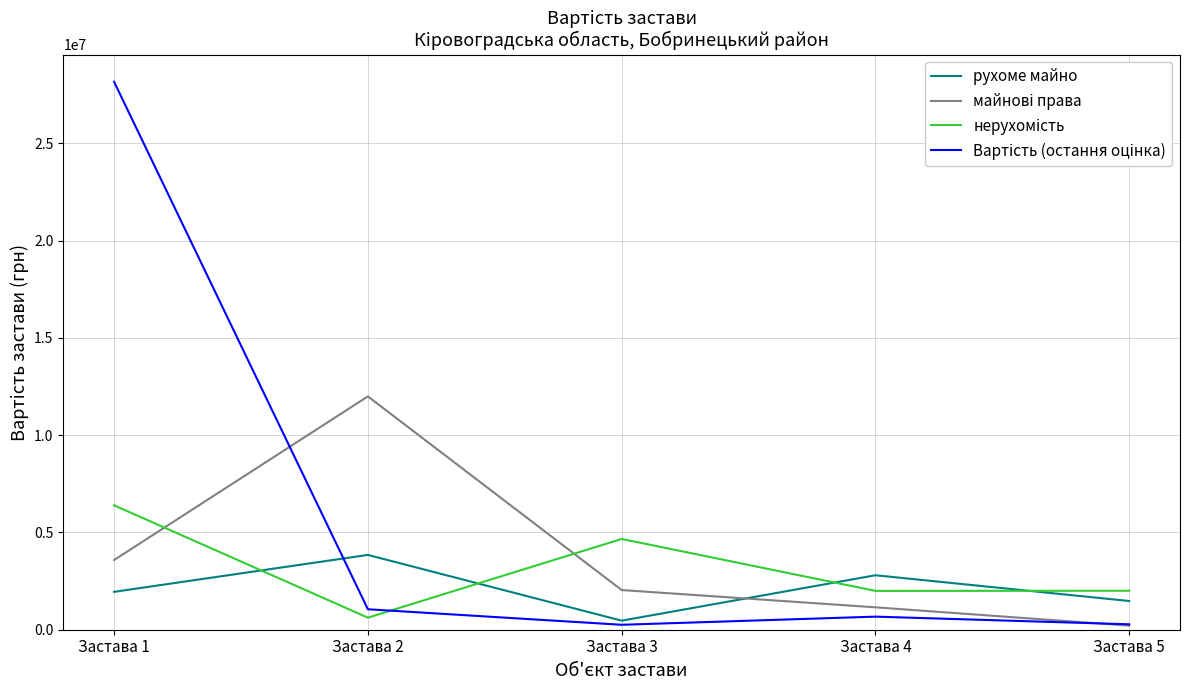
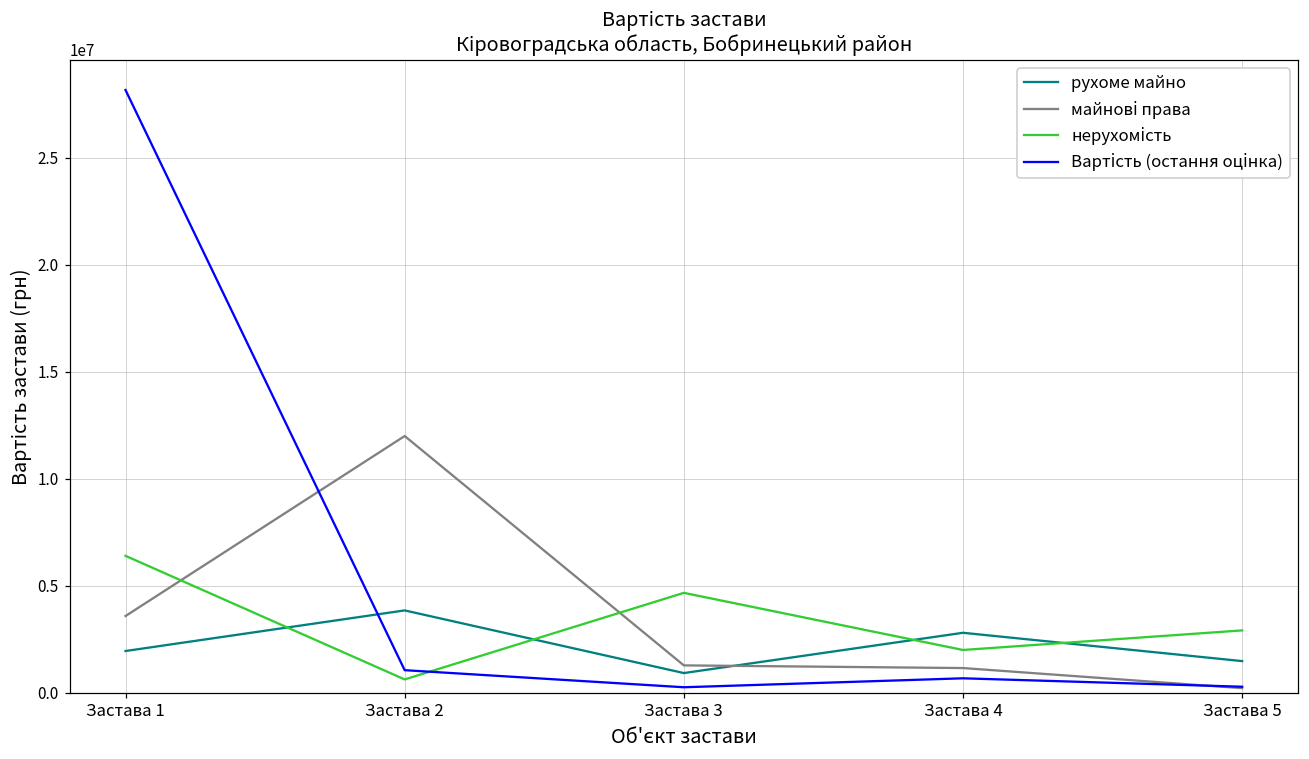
рухоме майно, Застава 3: 500000 -> 900000
майнові права, Застава 3: 2000000 -> 1300000
нерухомість, Застава 5: 2000000 -> 2900000
